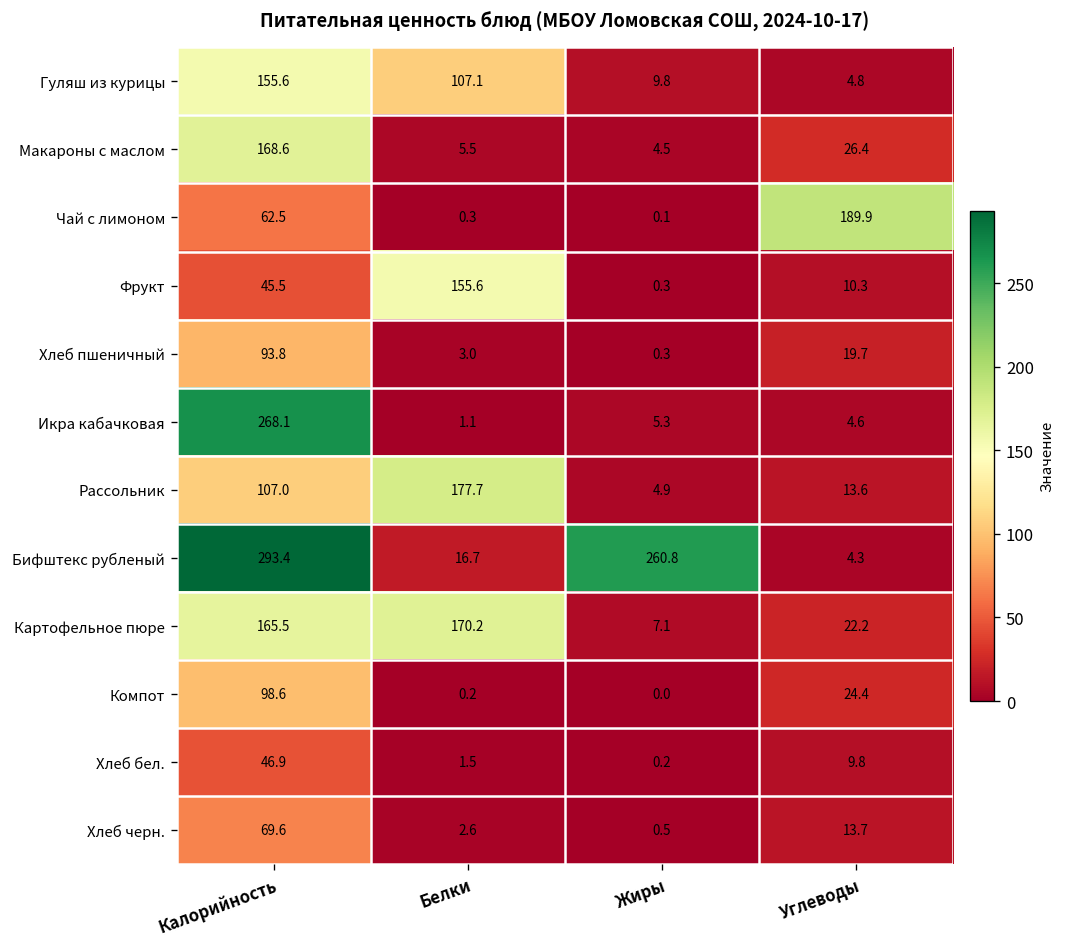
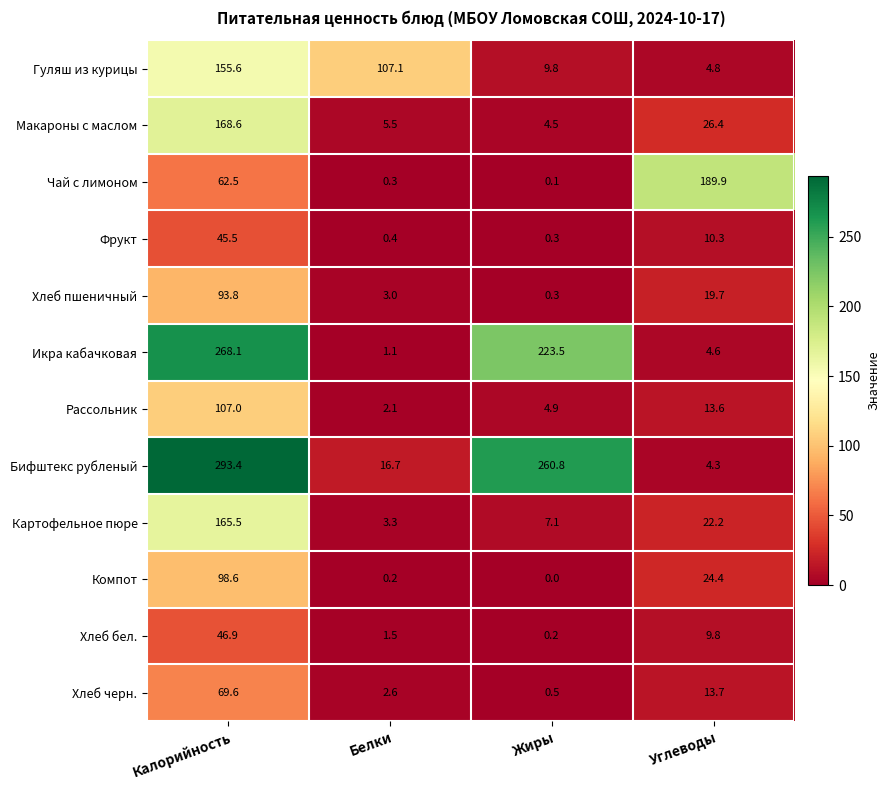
Фрукт, Белки: 155.6 -> 0.4
Икра кабачковая, Жиры: 5.3 -> 223.5
Рассольник, Белки: 177.7 -> 2.1
Картофельное пюре, Белки: 170.2 -> 3.3
